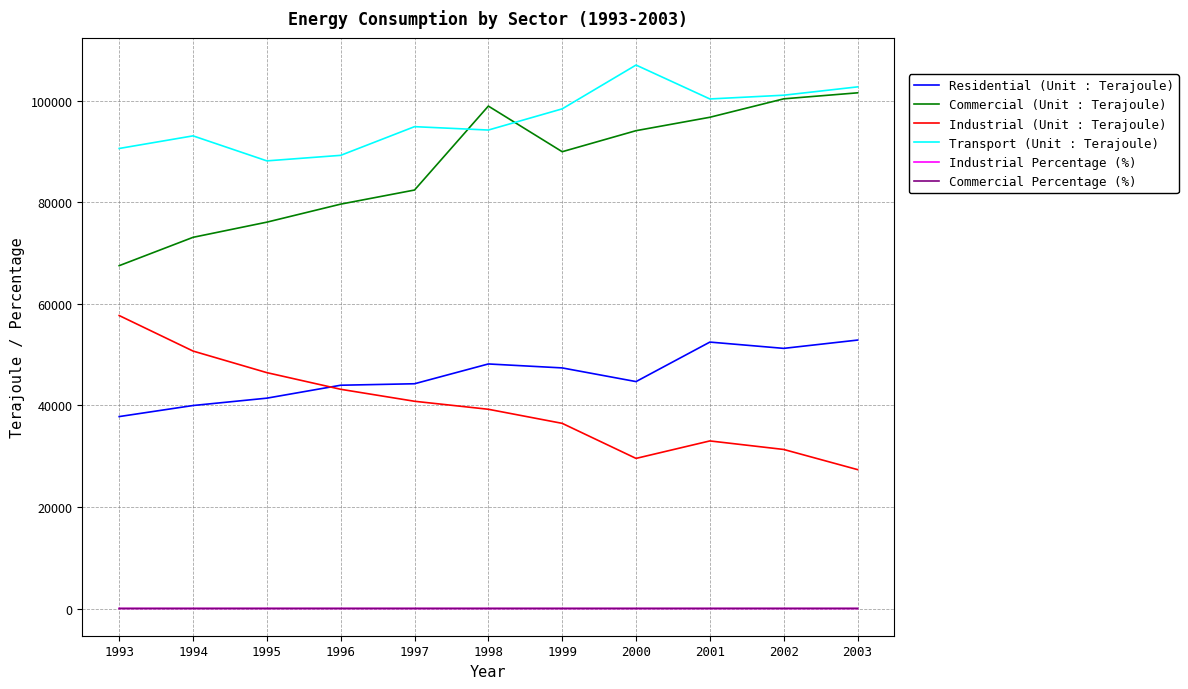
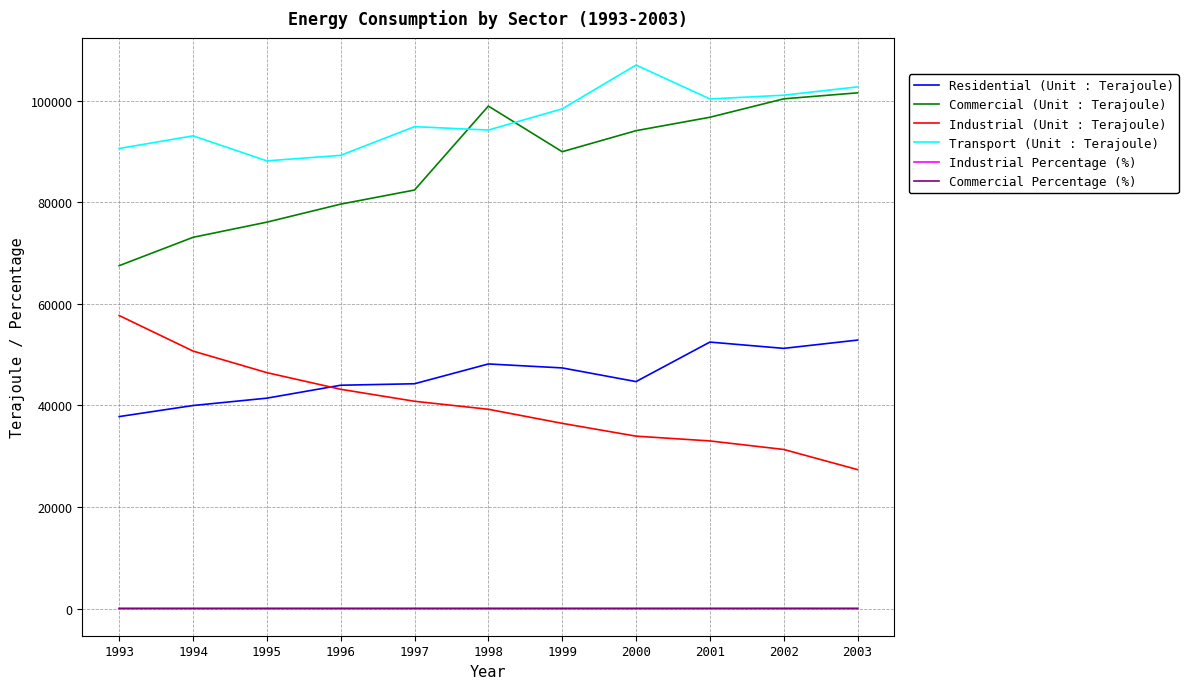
Industrial (Unit : Terajoule), 2000: 30000 -> 34000
